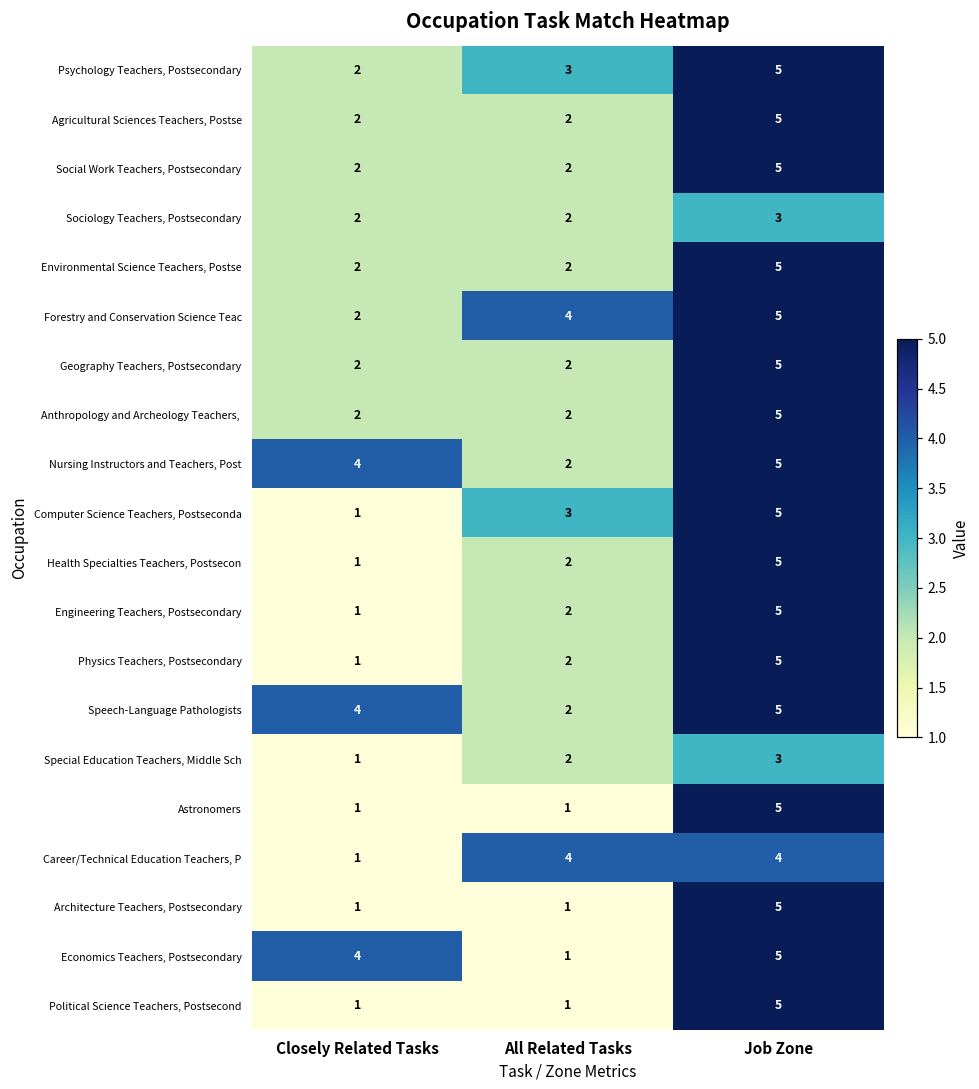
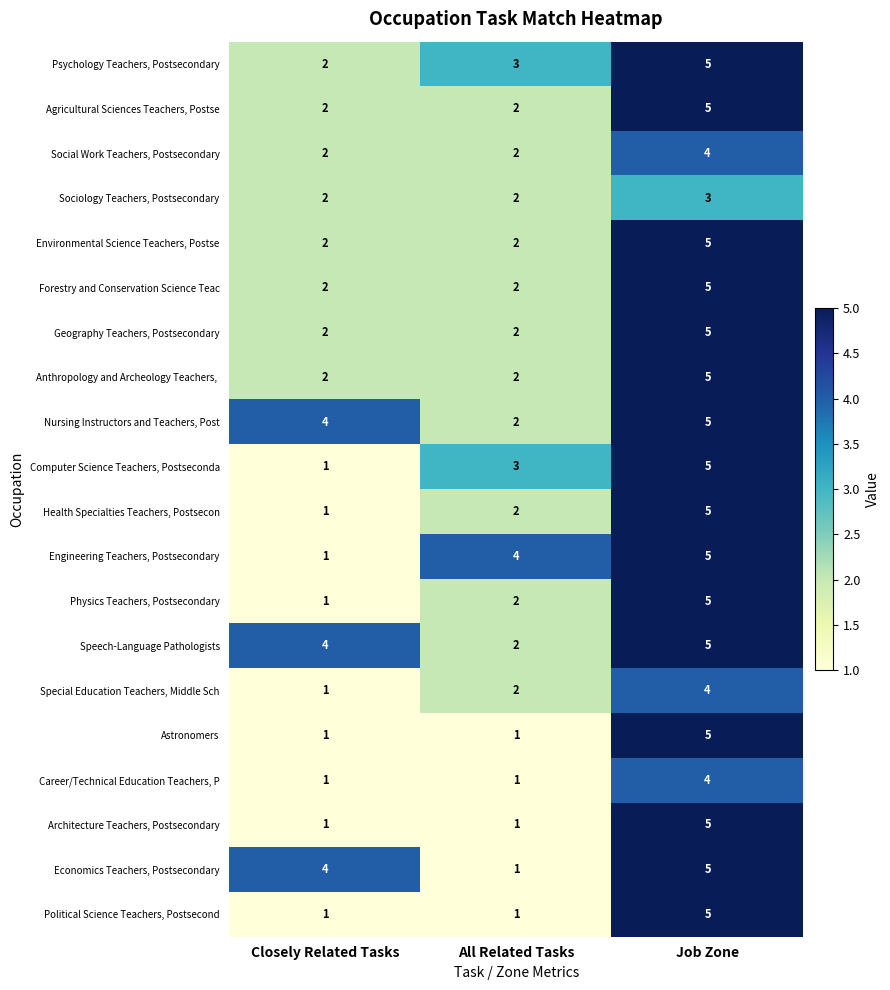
Social Work Teachers, Postsecondary, Job Zone: 5 -> 4
Forestry and Conservation Science Teac, All Related Tasks: 4 -> 2
Engineering Teachers, Postsecondary, All Related Tasks: 2 -> 4
Special Education Teachers, Middle Sch, Job Zone: 3 -> 4
Career/Technical Education Teachers, P, All Related Tasks: 4 -> 1
